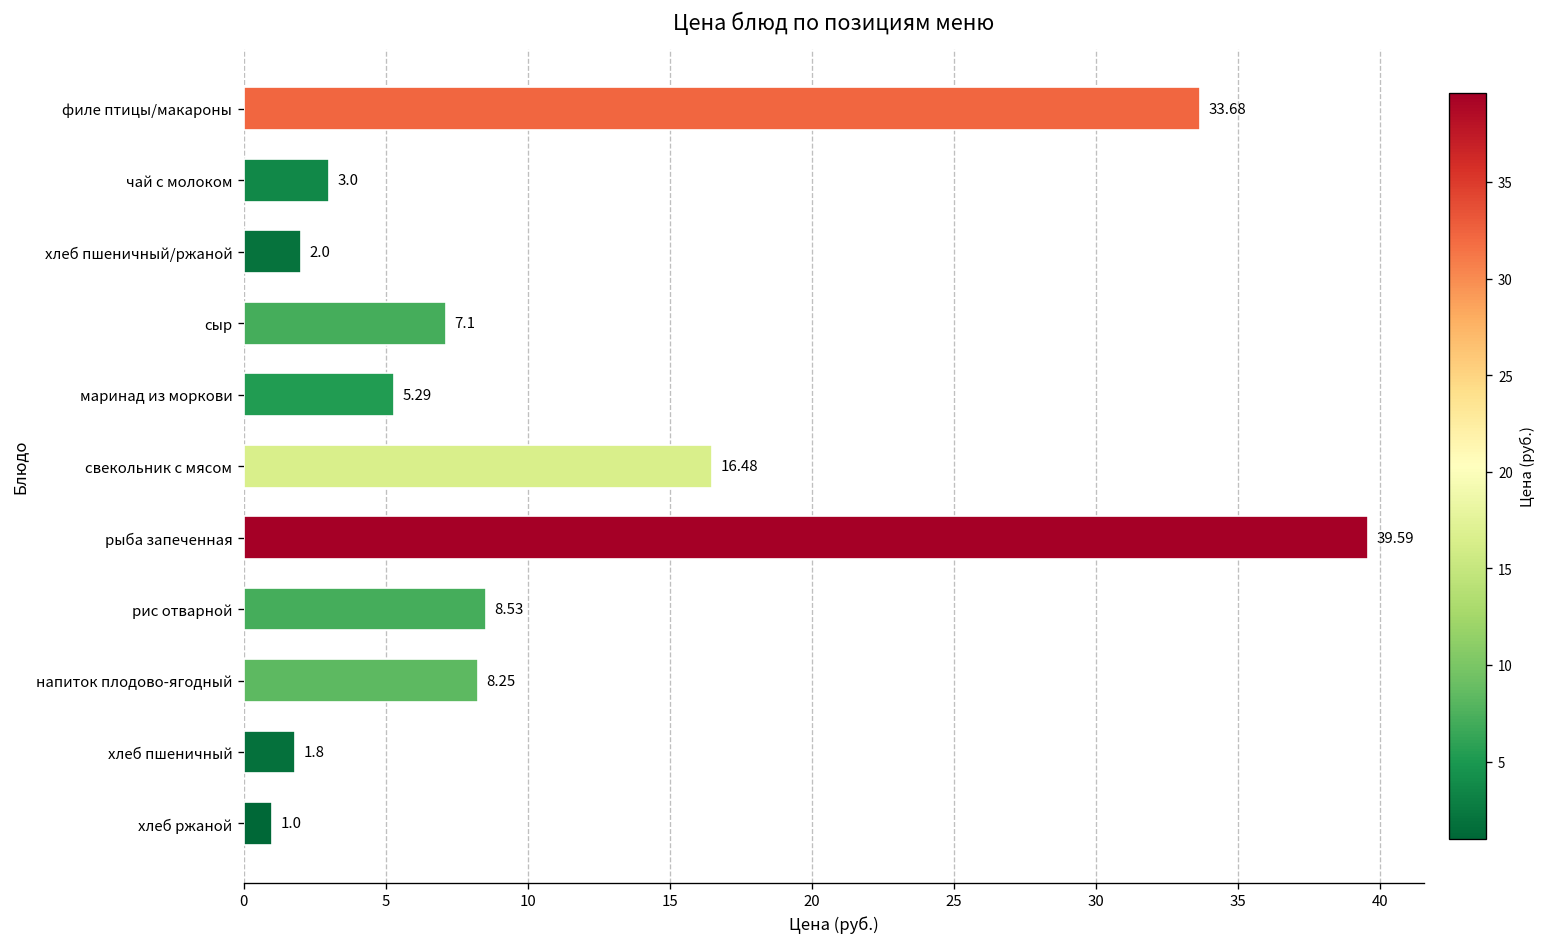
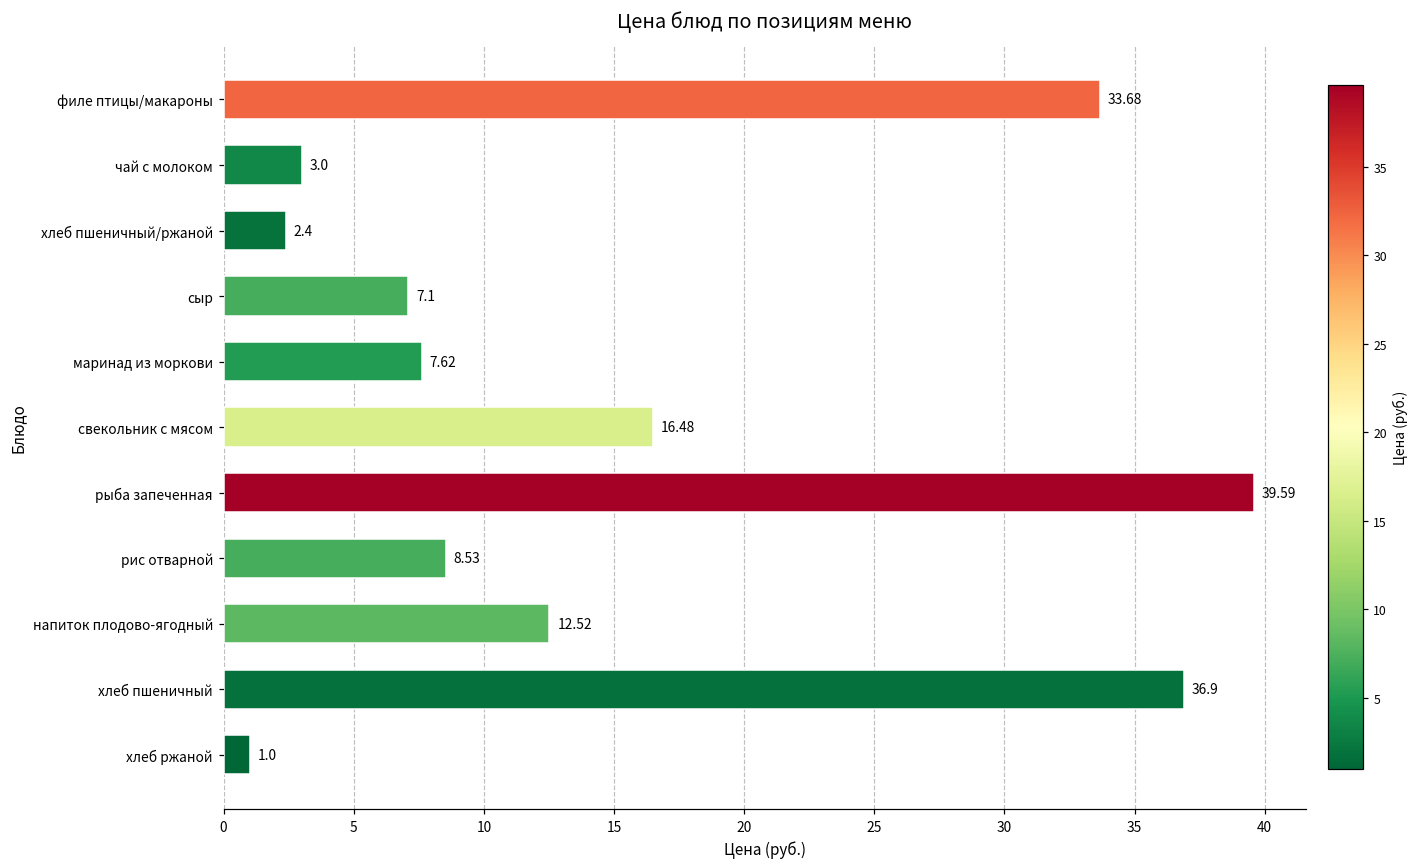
хлеб пшеничный/ржаной: 2.0 -> 2.4
маринад из моркови: 5.29 -> 7.62
напиток плодово-ягодный: 8.25 -> 12.52
хлеб пшеничный: 1.8 -> 36.9
